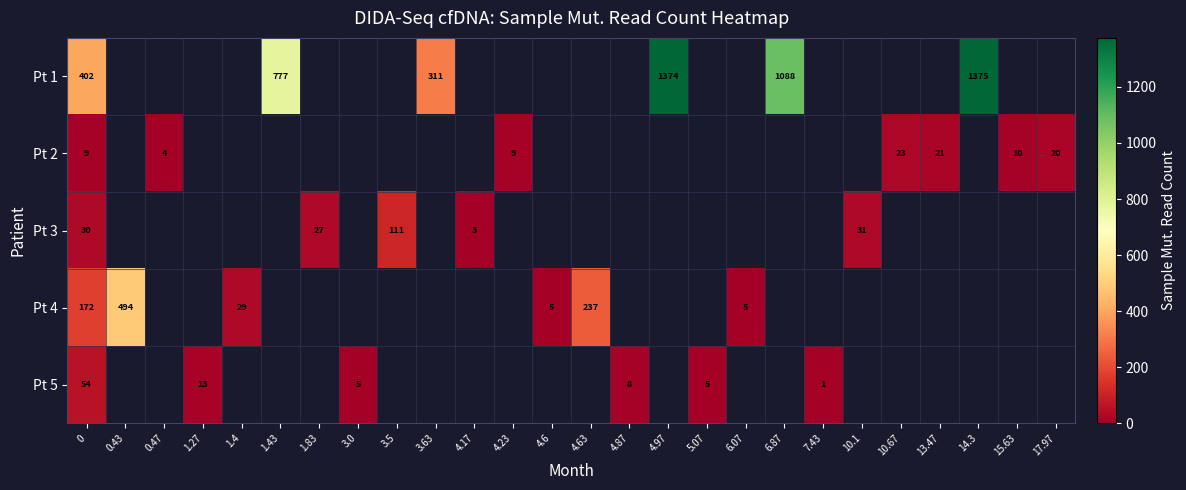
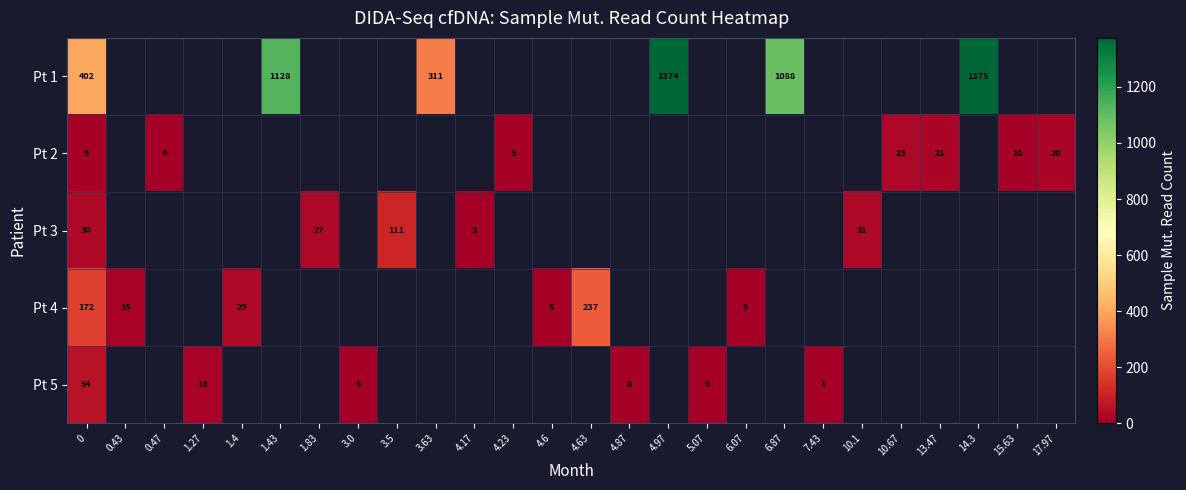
Pt 1, 1.43: 777 -> 1128
Pt 4, 0.43: 494 -> 15
